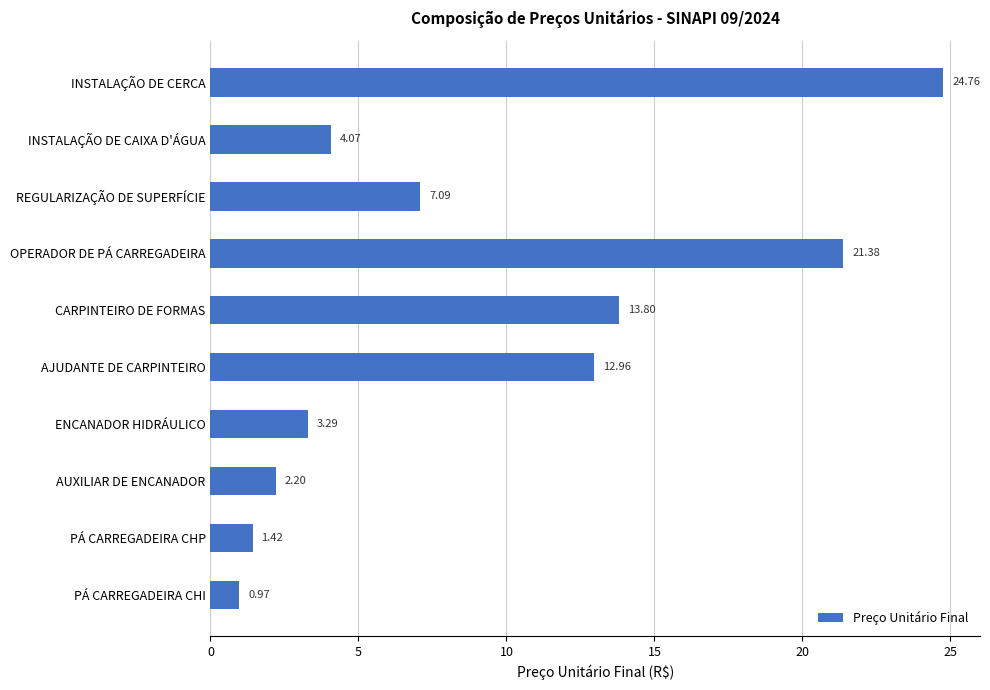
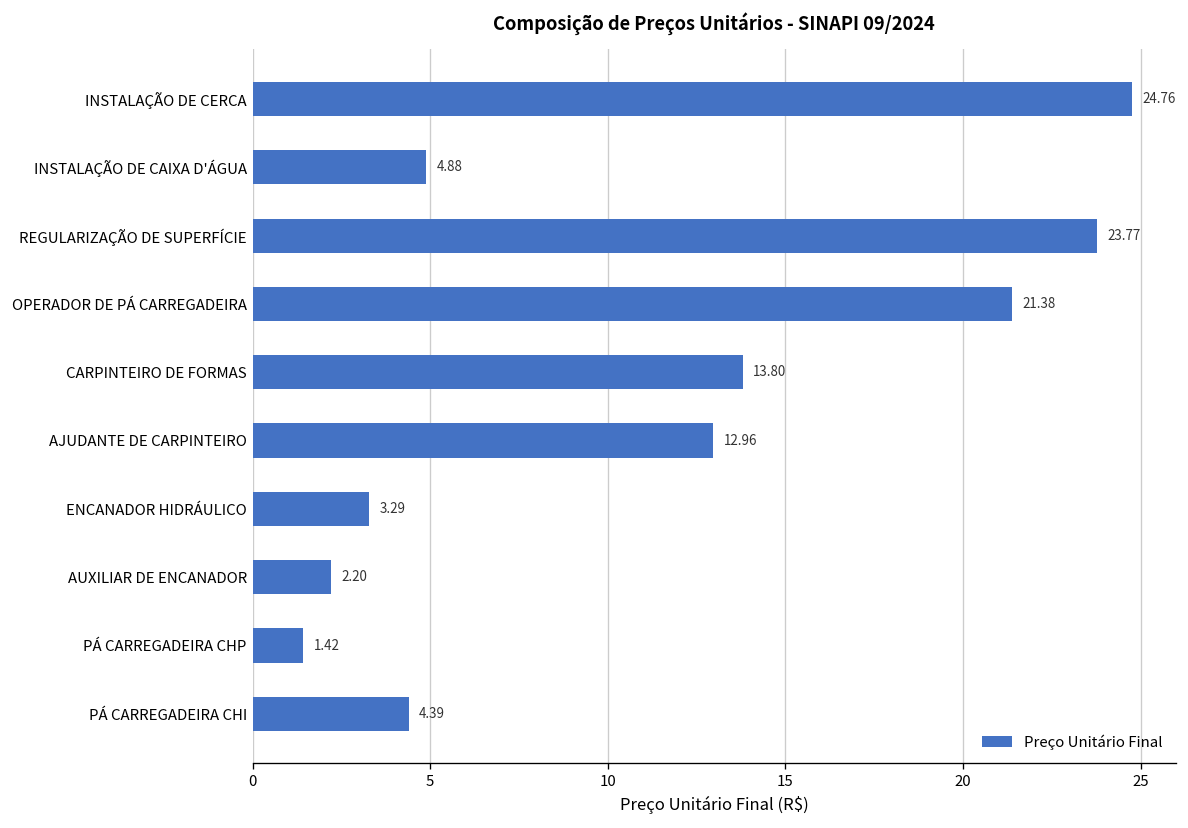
INSTALAÇÃO DE CAIXA D'ÁGUA: 4.07 -> 4.88
REGULARIZAÇÃO DE SUPERFÍCIE: 7.09 -> 23.77
PÁ CARREGADEIRA CHI: 0.97 -> 4.39
